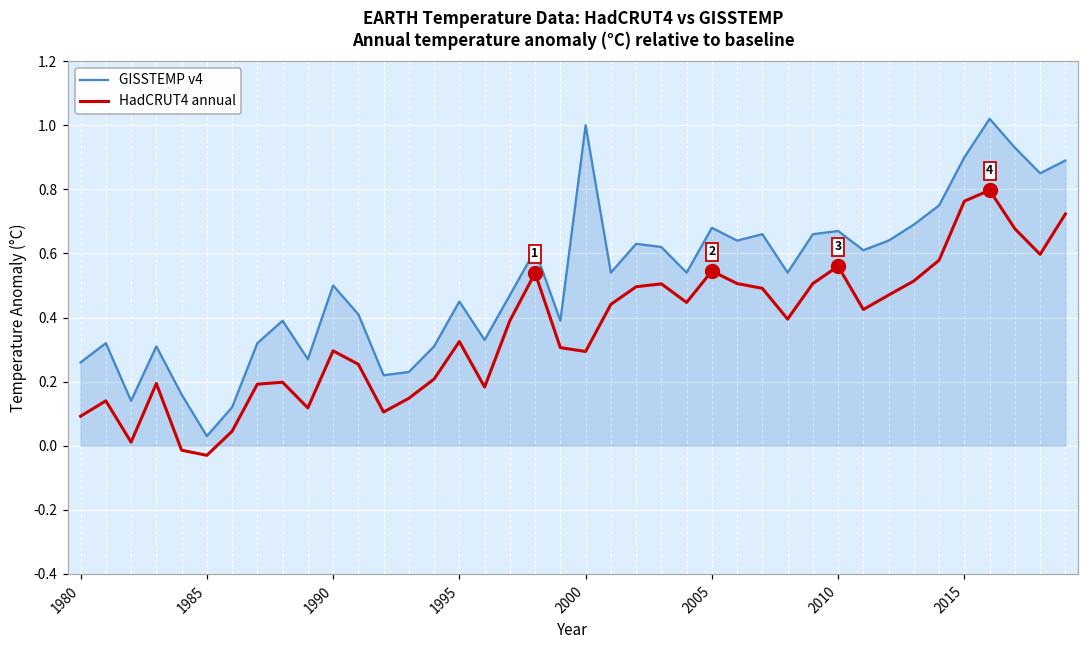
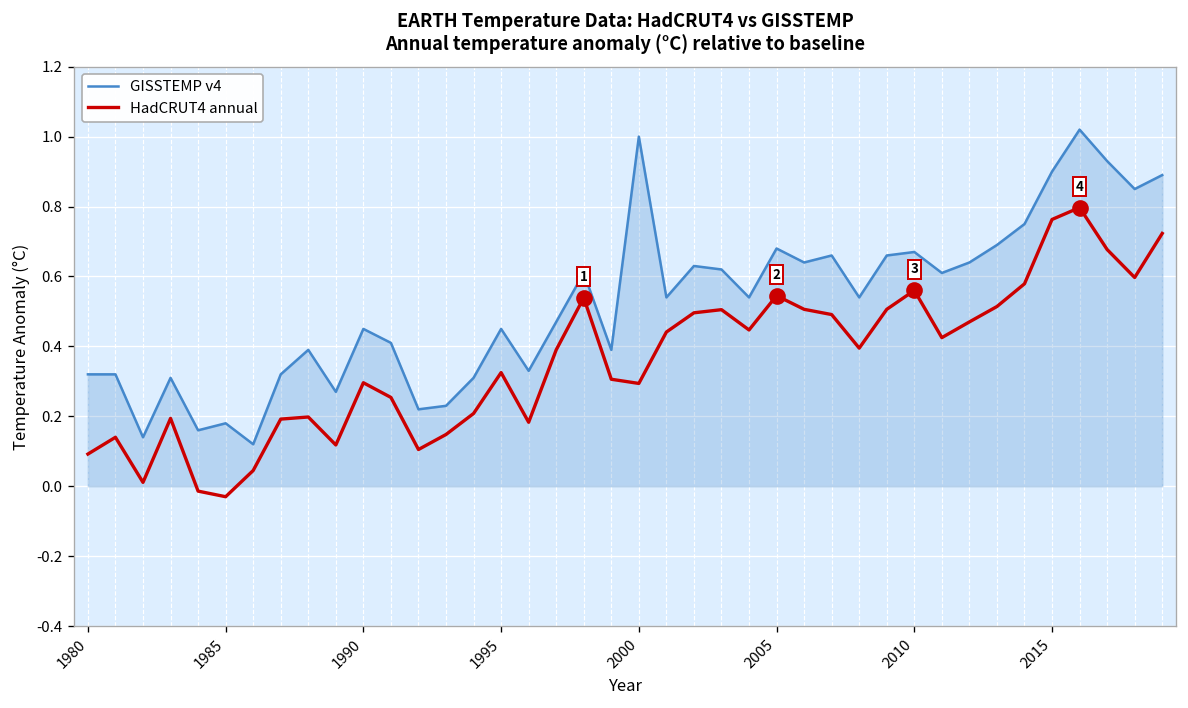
GISSTEMP v4, 1980: 0.26 -> 0.32
GISSTEMP v4, 1985: 0.03 -> 0.18
GISSTEMP v4, 1990: 0.50 -> 0.45
